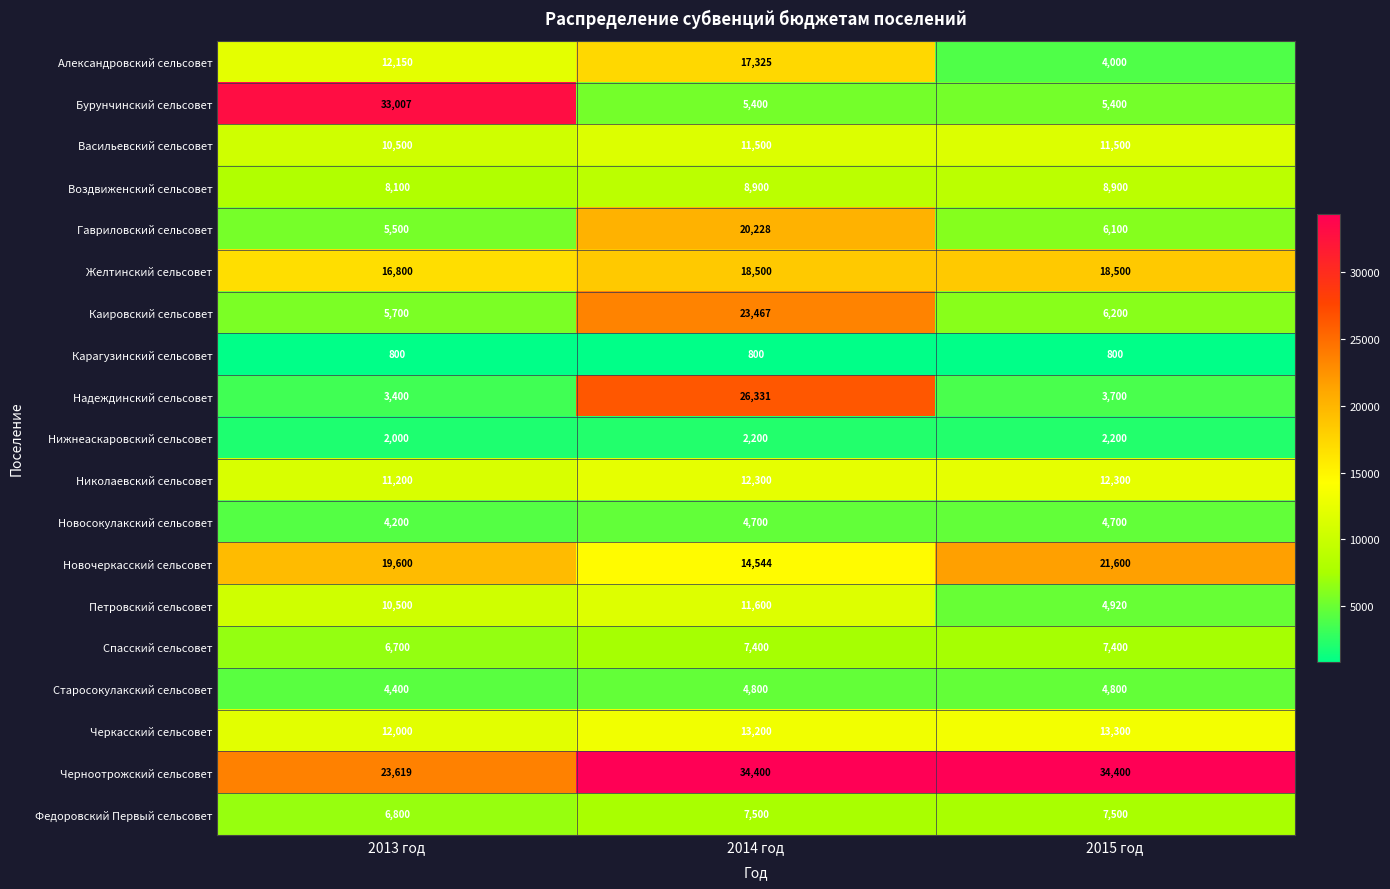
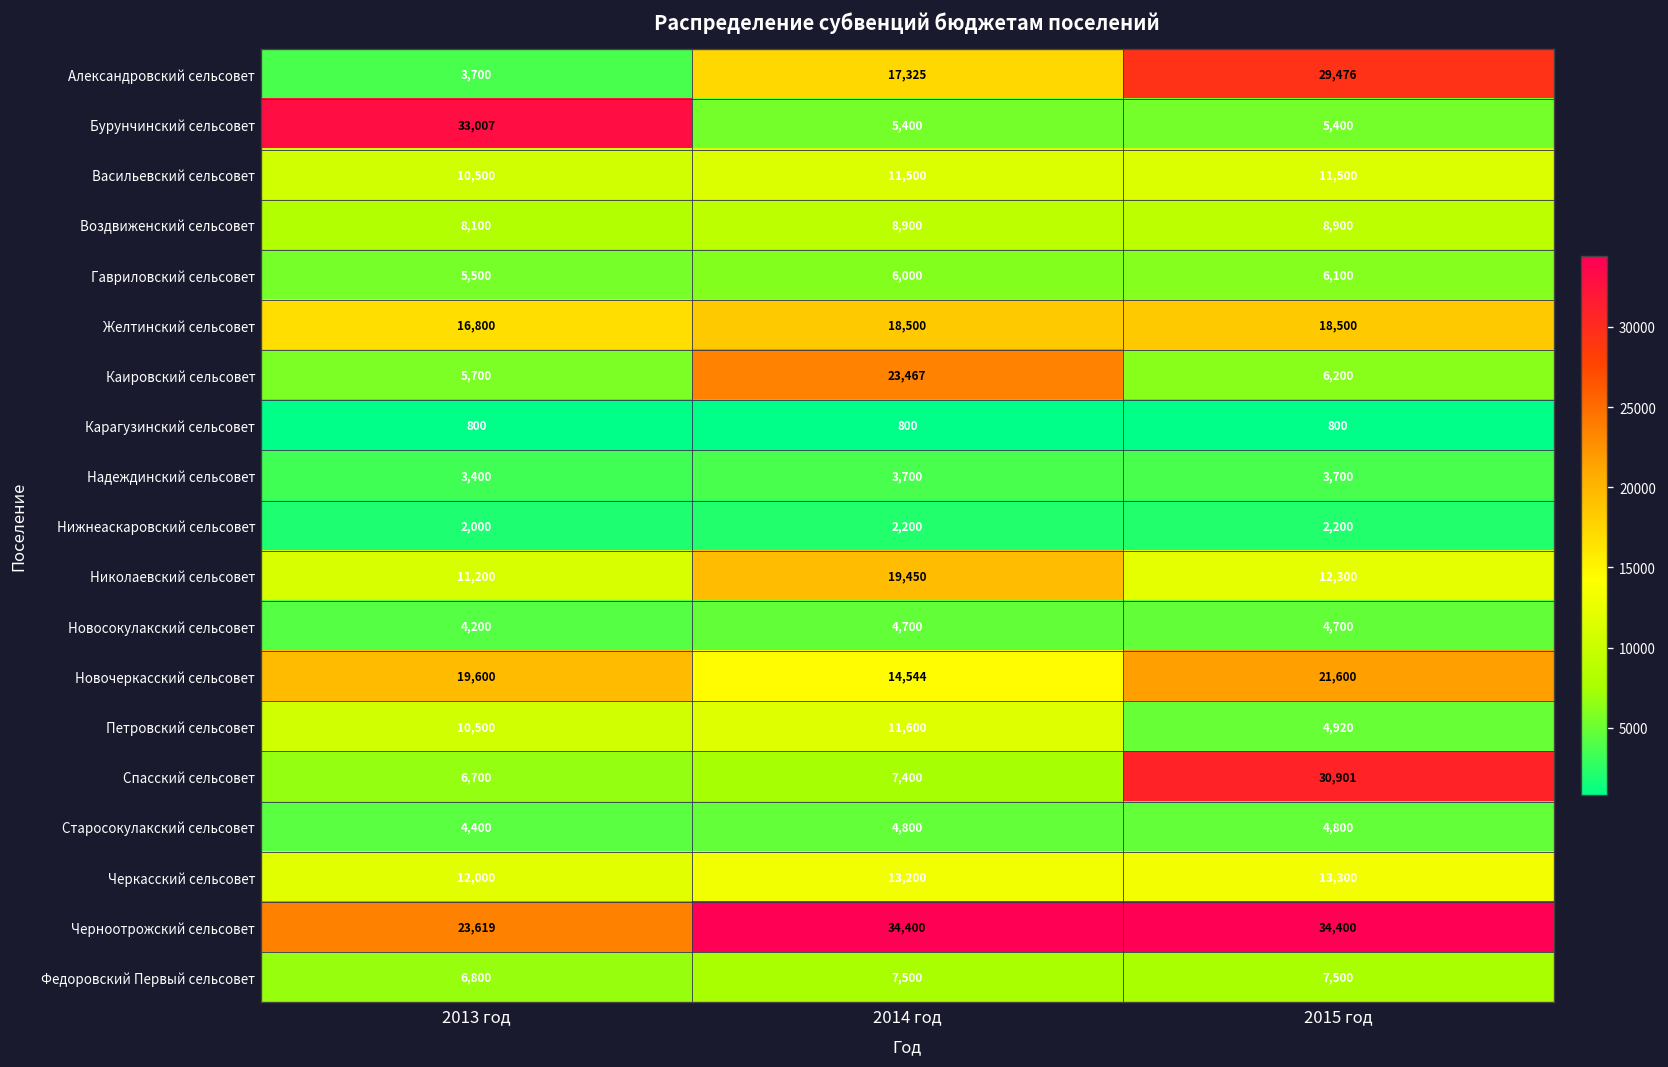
Александровский сельсовет, 2013 год: 12,150 -> 3,700
Александровский сельсовет, 2015 год: 4,000 -> 29,476
Гавриловский сельсовет, 2014 год: 20,228 -> 6,000
Надеждинский сельсовет, 2014 год: 26,331 -> 3,700
Николаевский сельсовет, 2014 год: 12,300 -> 19,450
Спасский сельсовет, 2015 год: 7,400 -> 30,901
